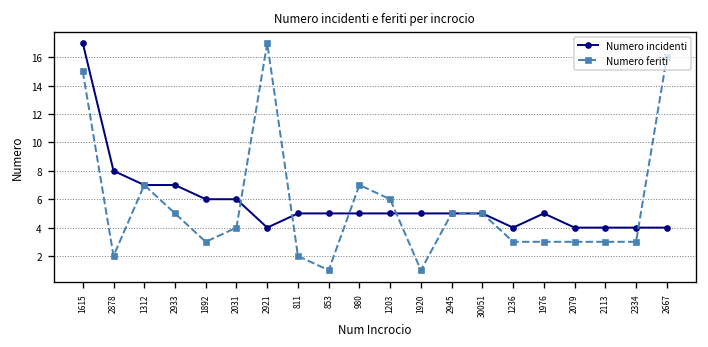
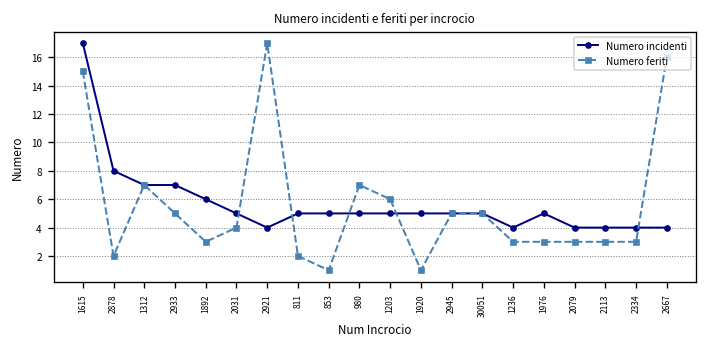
Numero incidenti, 2031: 6 -> 5
